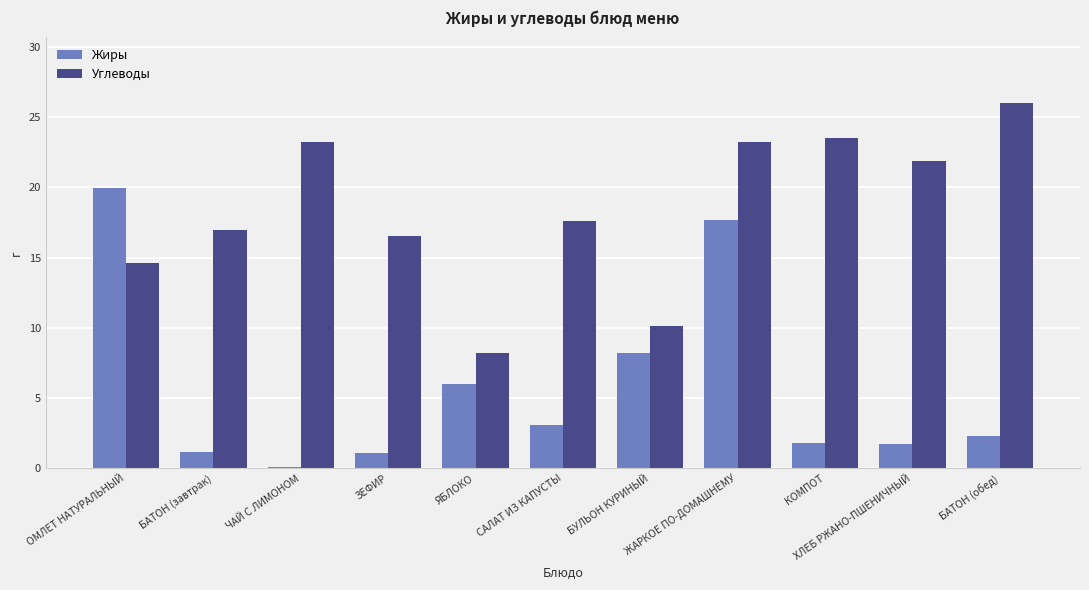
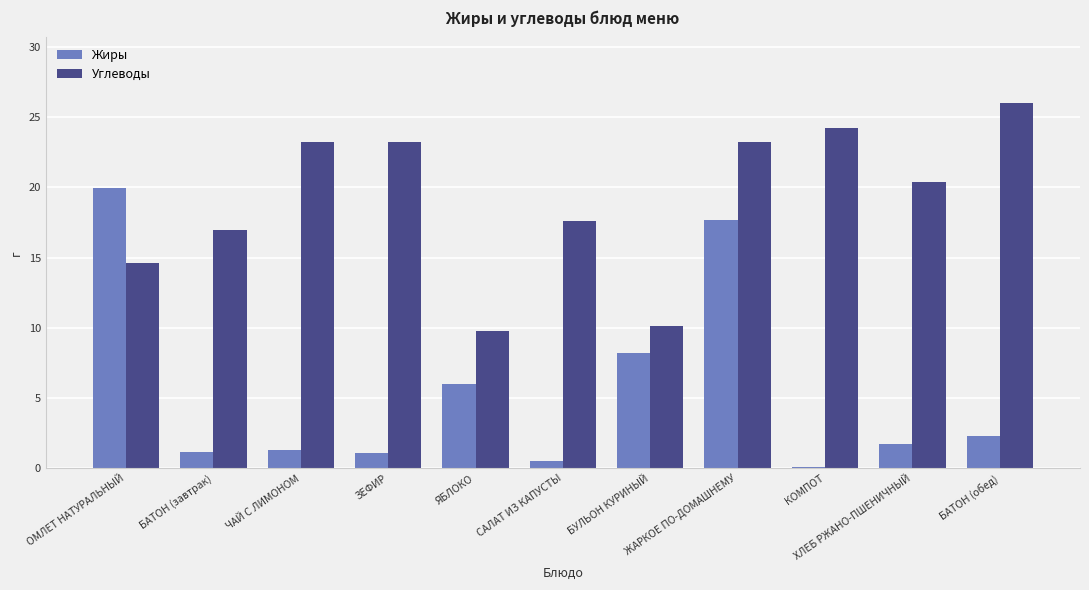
Жиры, ЧАЙ С ЛИМОНОМ: 0.1 -> 1.3
Углеводы, ЗЕФИР: 16.5 -> 23.2
Углеводы, ЯБЛОКО: 8.2 -> 9.8
Жиры, САЛАТ ИЗ КАПУСТЫ: 3.1 -> 0.5
Жиры, КОМПОТ: 1.8 -> 0.1
Углеводы, КОМПОТ: 23.5 -> 24.2
Углеводы, ХЛЕБ РЖАНО-ПШЕНИЧНЫЙ: 21.9 -> 20.4
